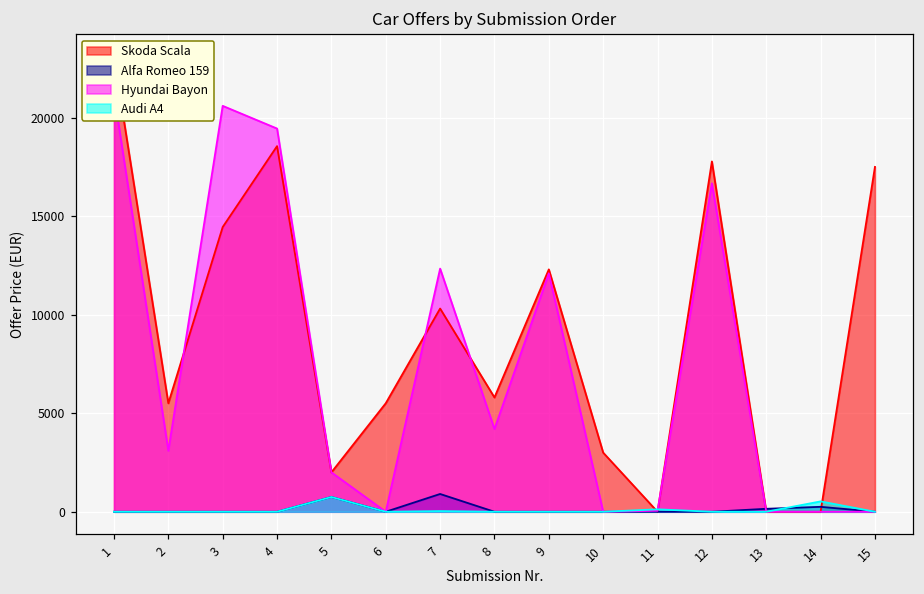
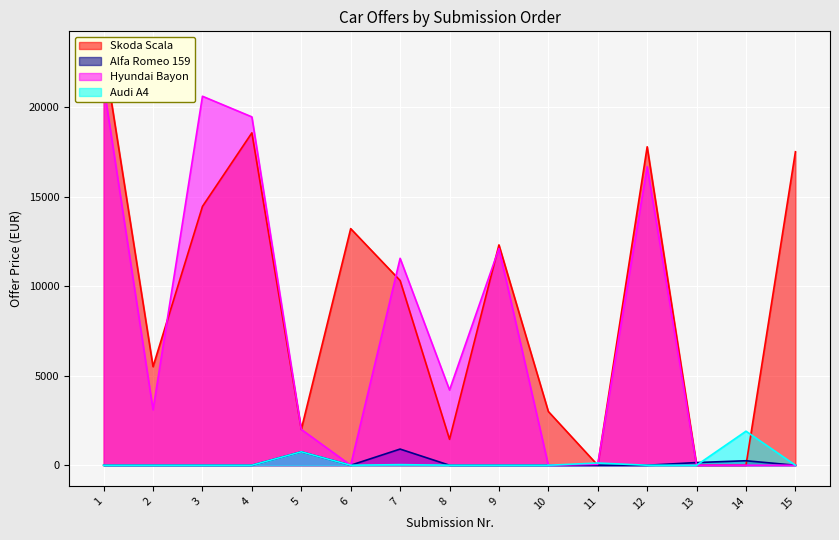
Skoda Scala, 6: 5500 -> 13200
Hyundai Bayon, 7: 12300 -> 11600
Skoda Scala, 8: 5800 -> 1400
Audi A4, 14: 500 -> 1900
